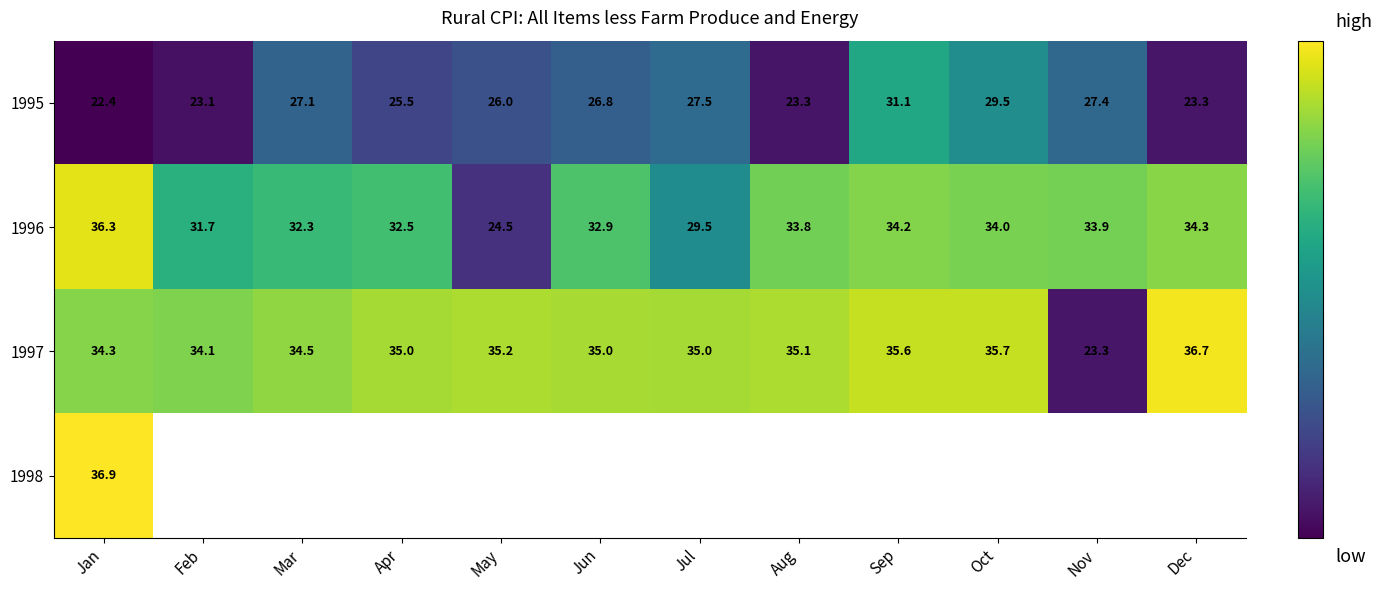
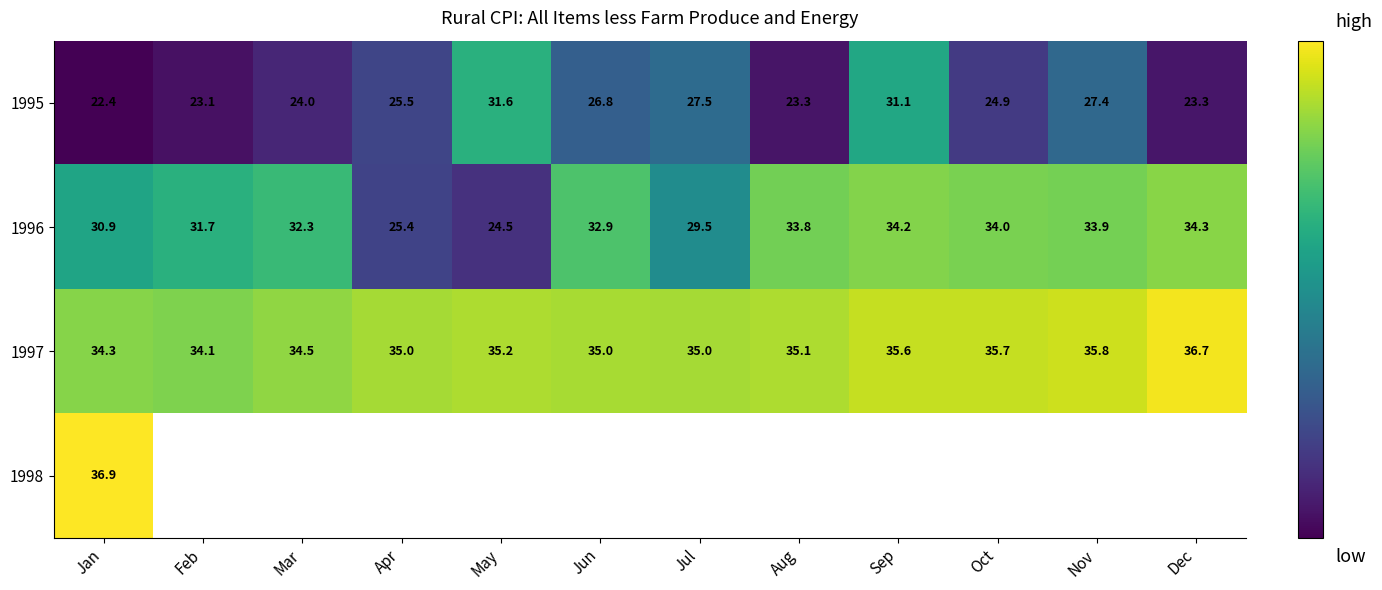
1995, Mar: 27.1 -> 24.0
1995, May: 26.0 -> 31.6
1995, Oct: 29.5 -> 24.9
1996, Jan: 36.3 -> 30.9
1996, Apr: 32.5 -> 25.4
1997, Nov: 23.3 -> 35.8
